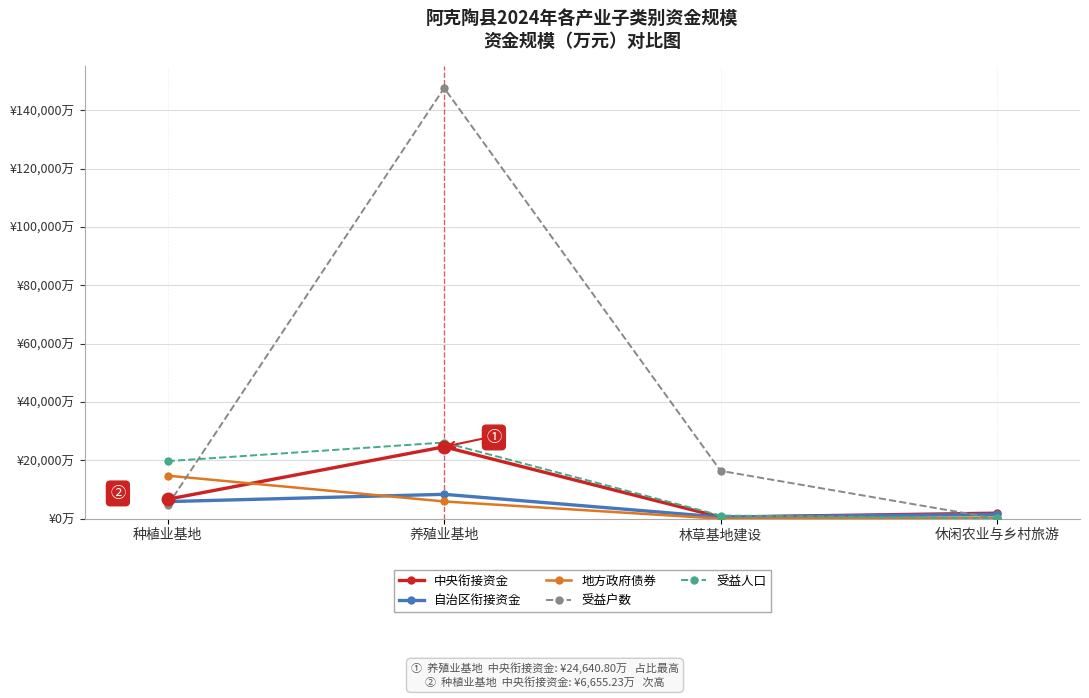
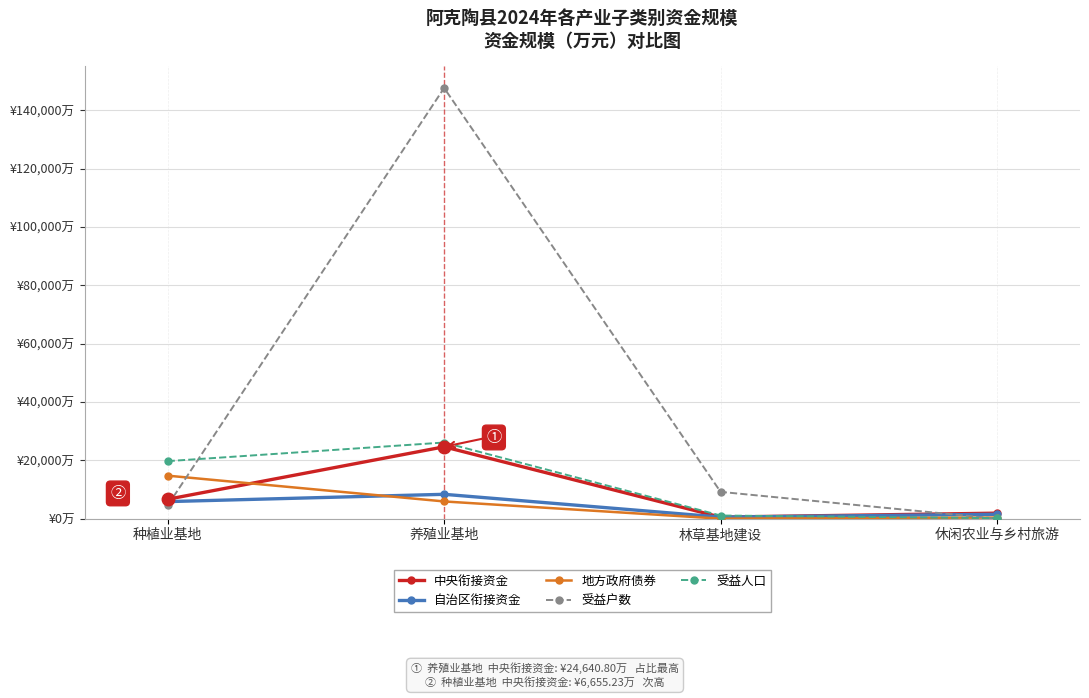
受益户数, 林草基地建设: ¥16,000万 -> ¥9,000万
